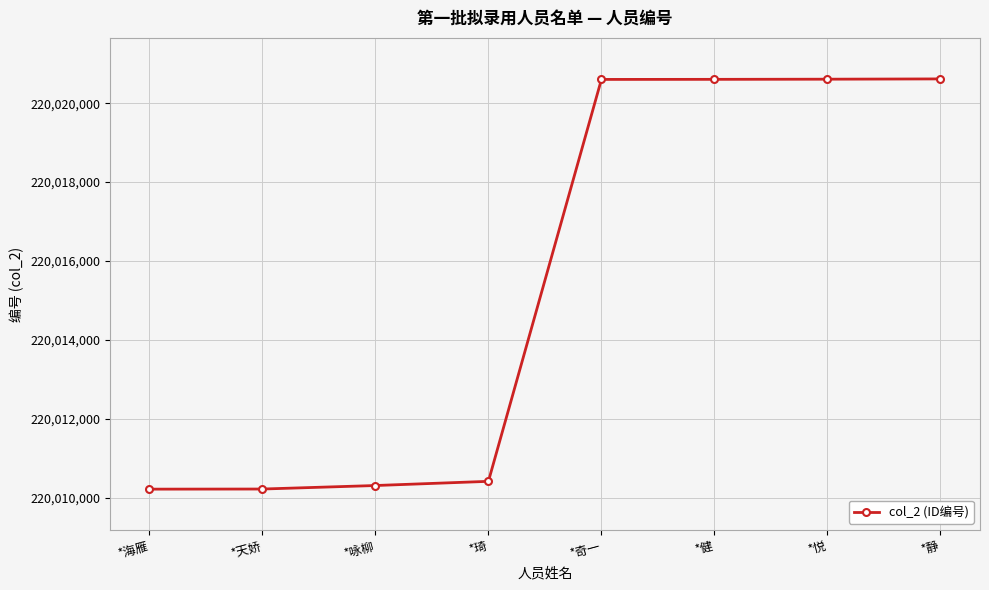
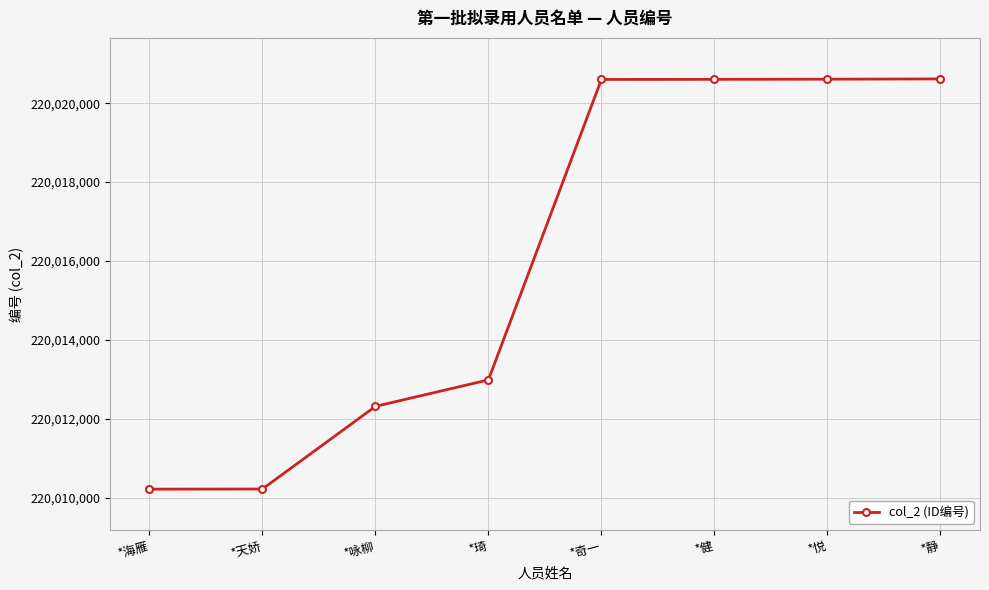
*咏柳: 220,010,300 -> 220,012,300
*琦: 220,010,400 -> 220,013,000
